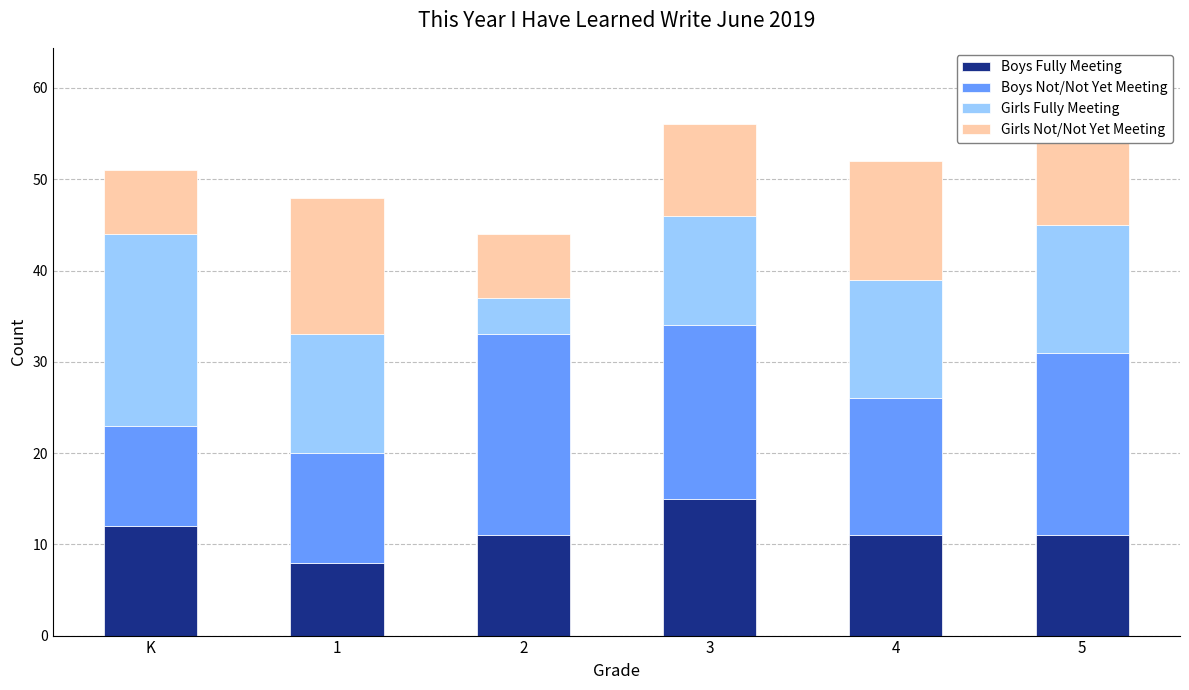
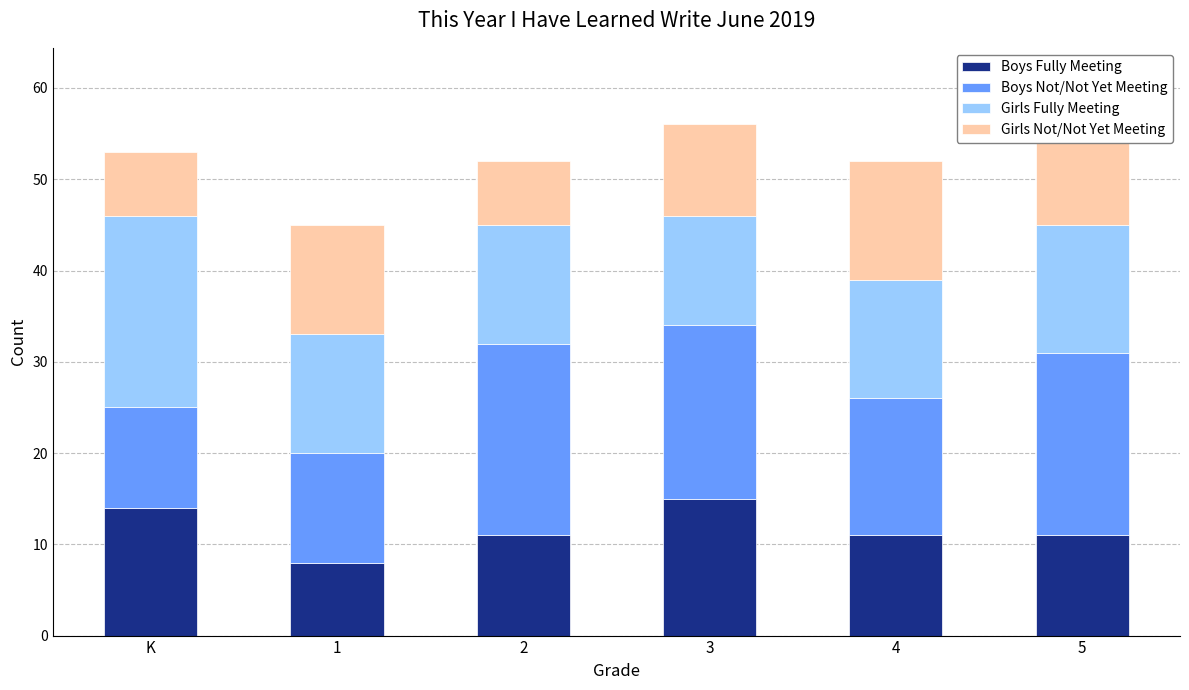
Boys Fully Meeting, K: 12 -> 14
Girls Not/Not Yet Meeting, 1: 15 -> 12
Boys Not/Not Yet Meeting, 2: 22 -> 21
Girls Fully Meeting, 2: 4 -> 13
